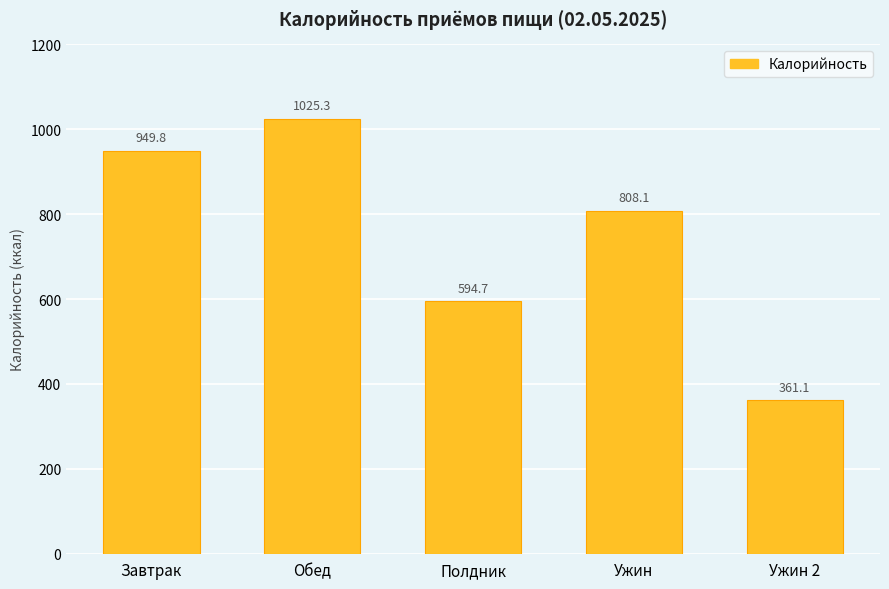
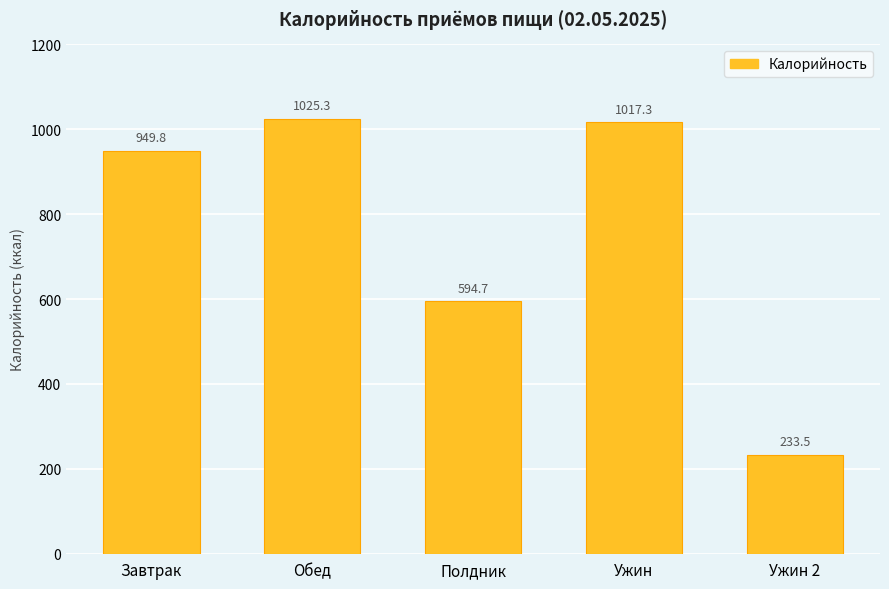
Ужин: 808.1 -> 1017.3
Ужин 2: 361.1 -> 233.5
